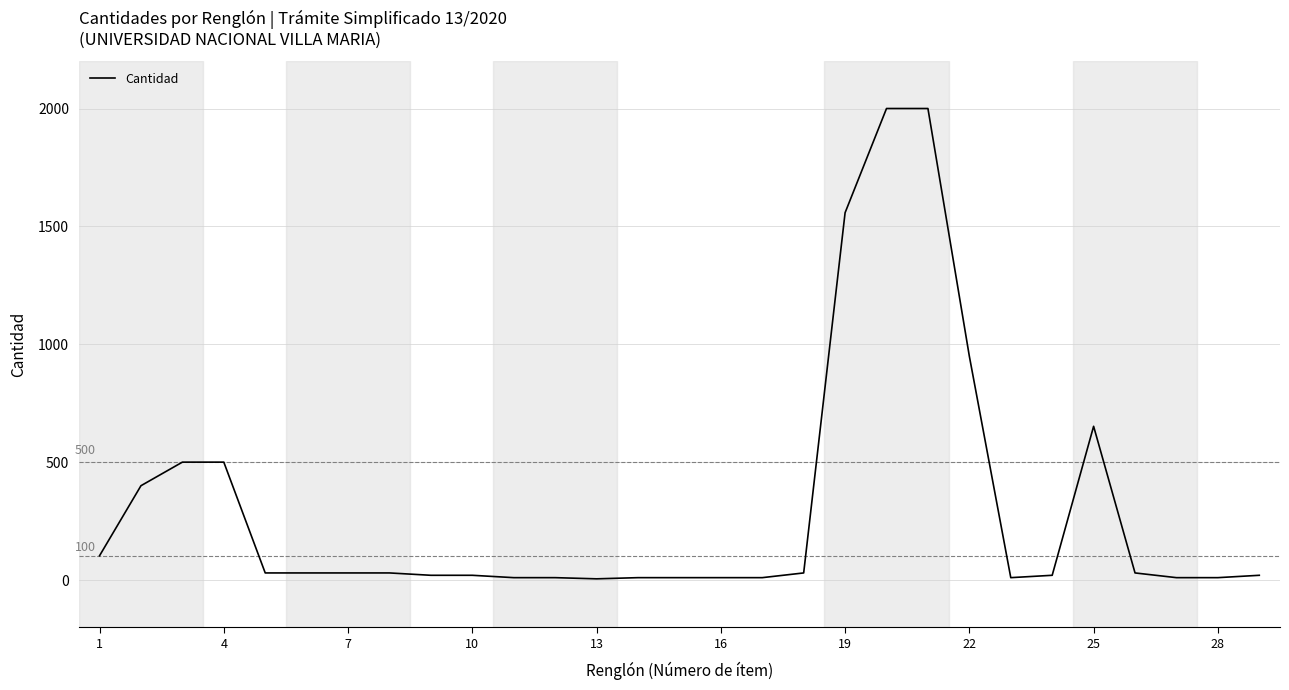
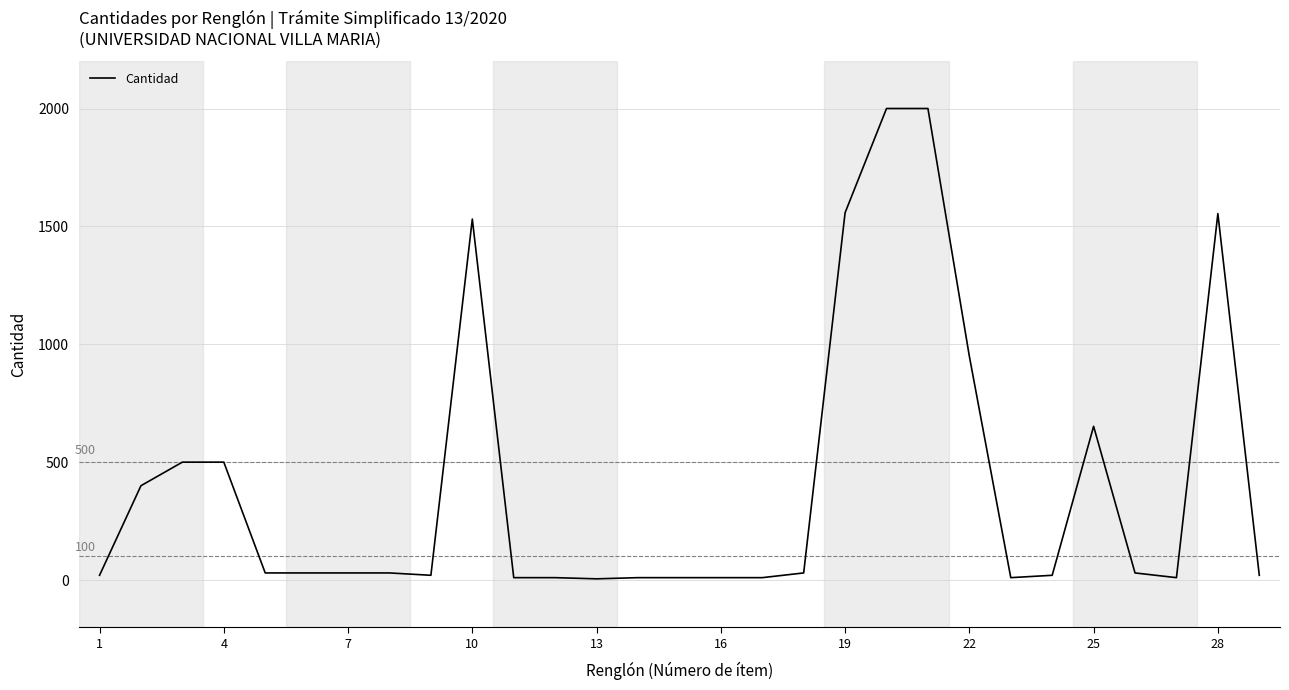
1: 100 -> 20
10: 20 -> 1530
28: 10 -> 1550
